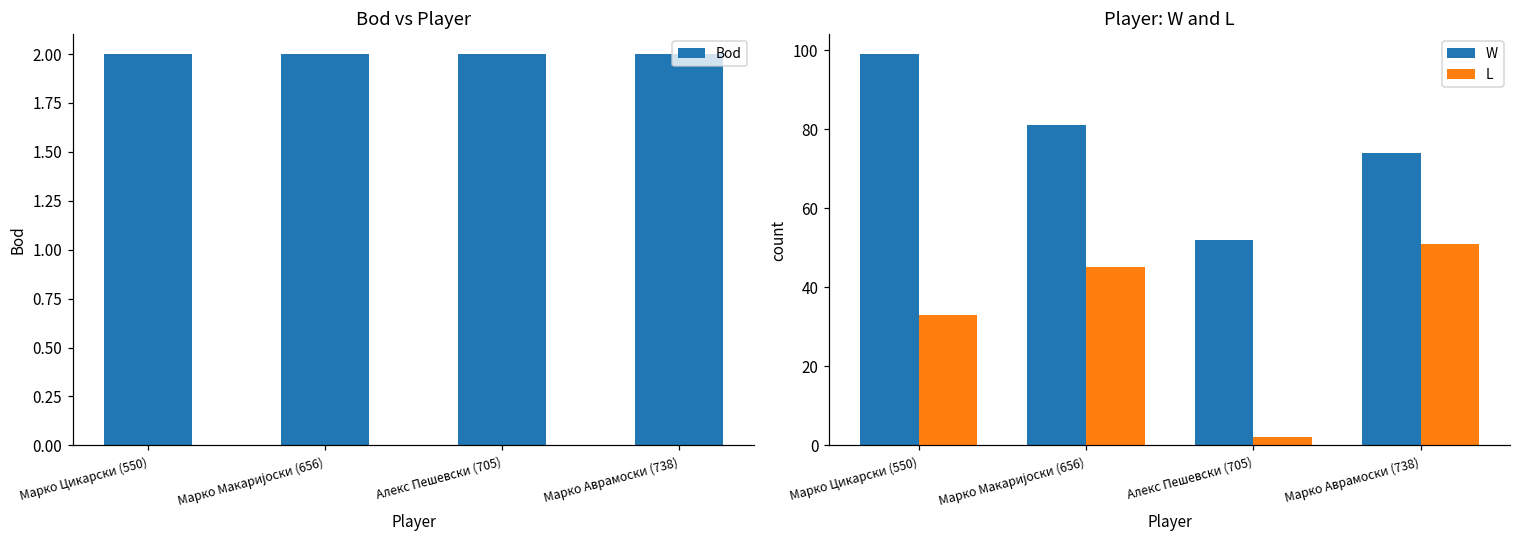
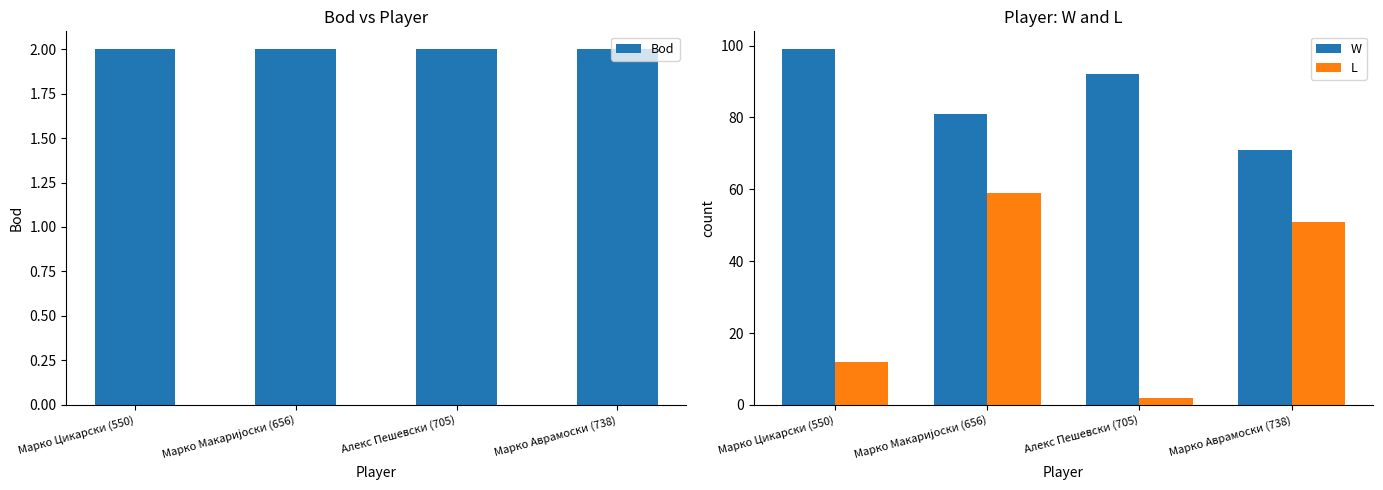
Player: W and L, L, Марко Цикарски (550): 33 -> 12
Player: W and L, L, Марко Макаријоски (656): 45 -> 59
Player: W and L, W, Алекс Пешевски (705): 52 -> 92
Player: W and L, W, Марко Аврамоски (738): 74 -> 71
